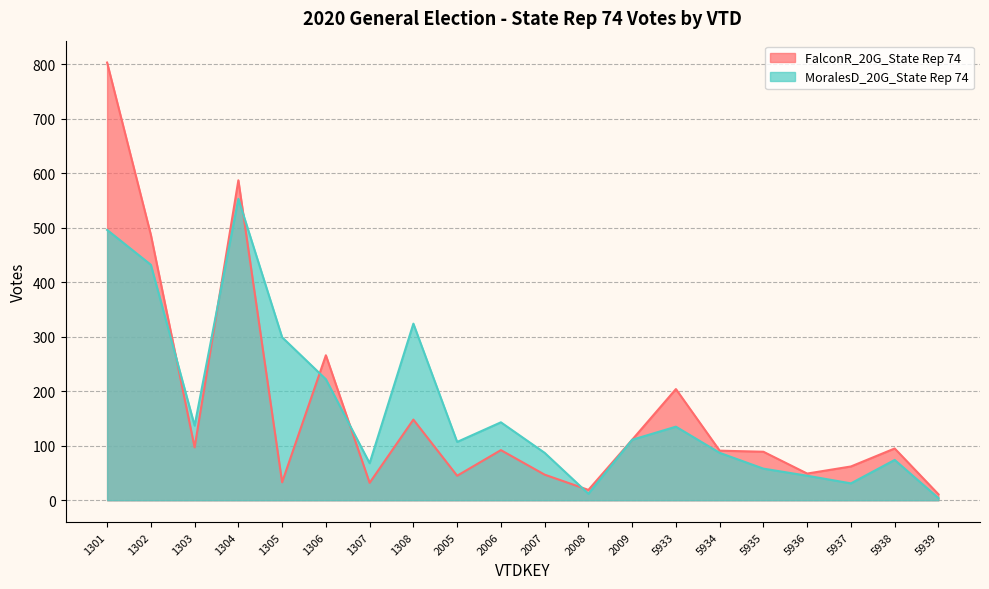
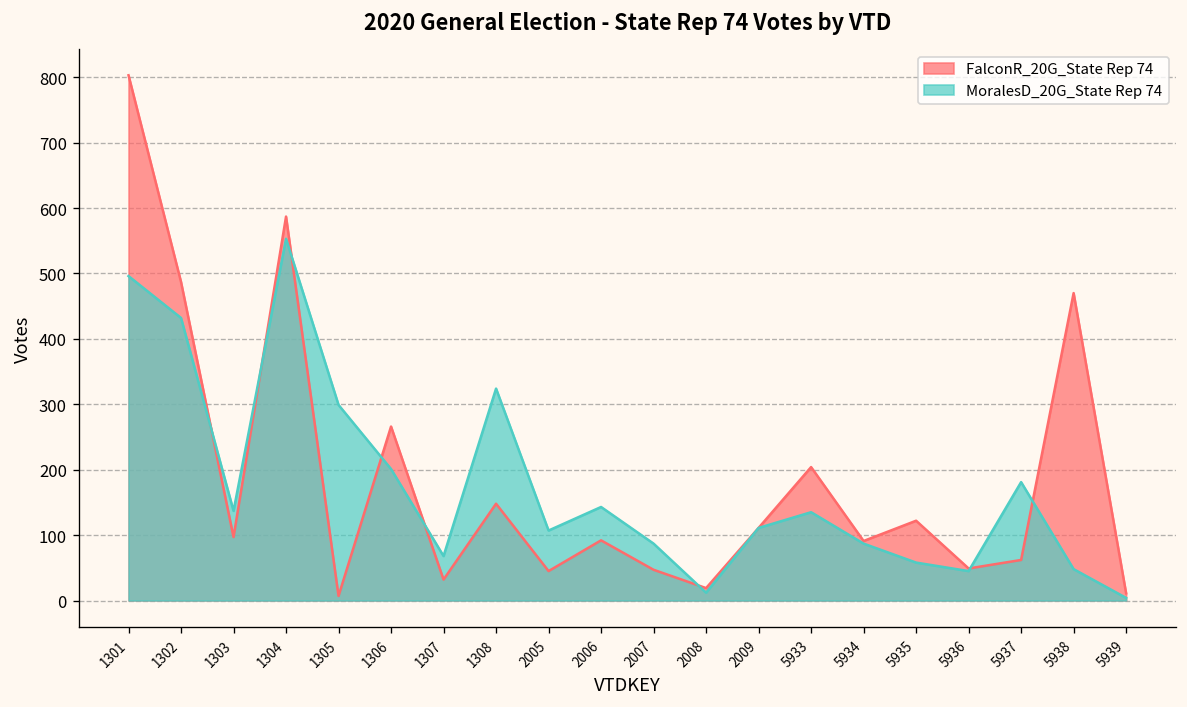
FalconR_20G_State Rep 74, 1305: 30 -> 10
MoralesD_20G_State Rep 74, 1306: 220 -> 200
FalconR_20G_State Rep 74, 5935: 90 -> 120
MoralesD_20G_State Rep 74, 5937: 30 -> 180
FalconR_20G_State Rep 74, 5938: 100 -> 470
MoralesD_20G_State Rep 74, 5938: 70 -> 50
